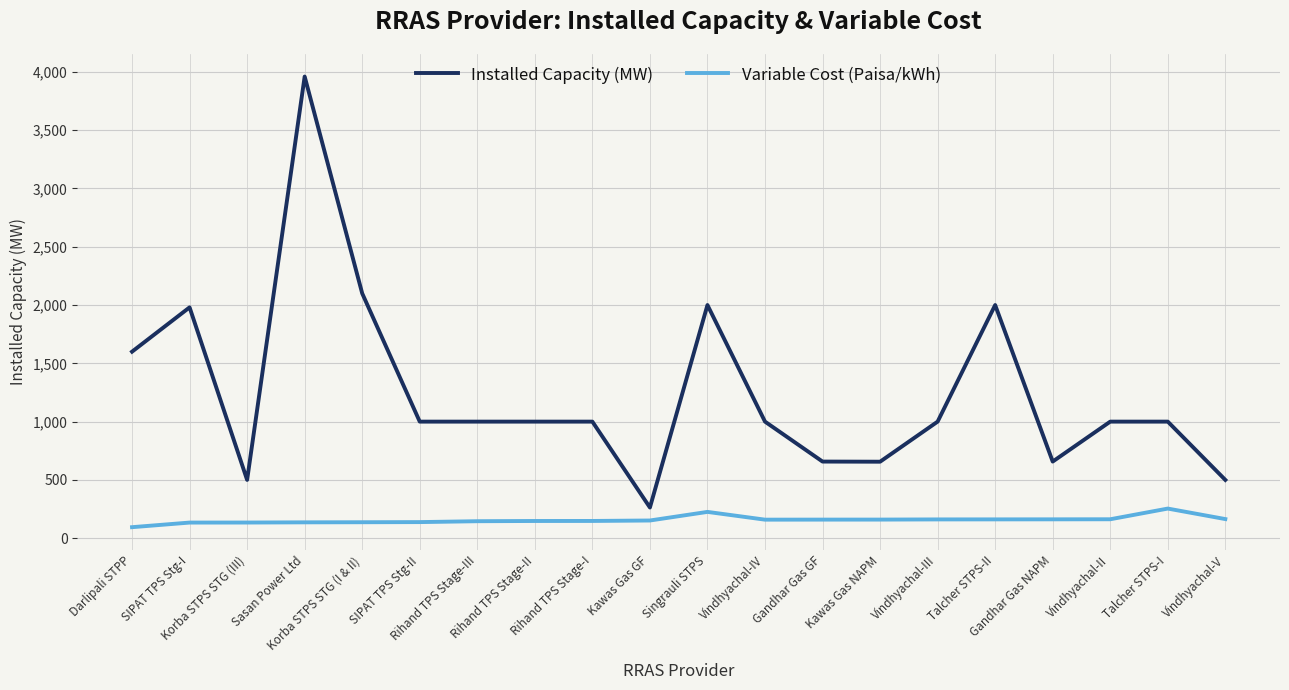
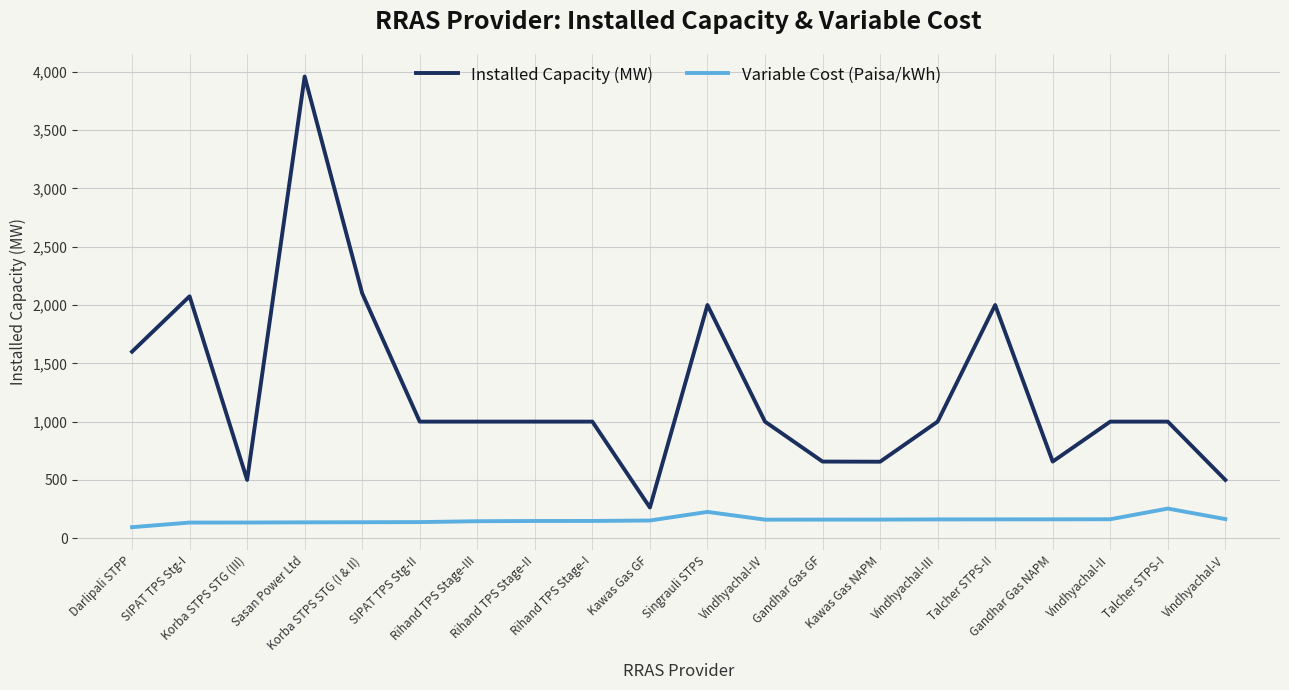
Installed Capacity (MW), SIPAT TPS Stg-I: 1,980 -> 2,080
